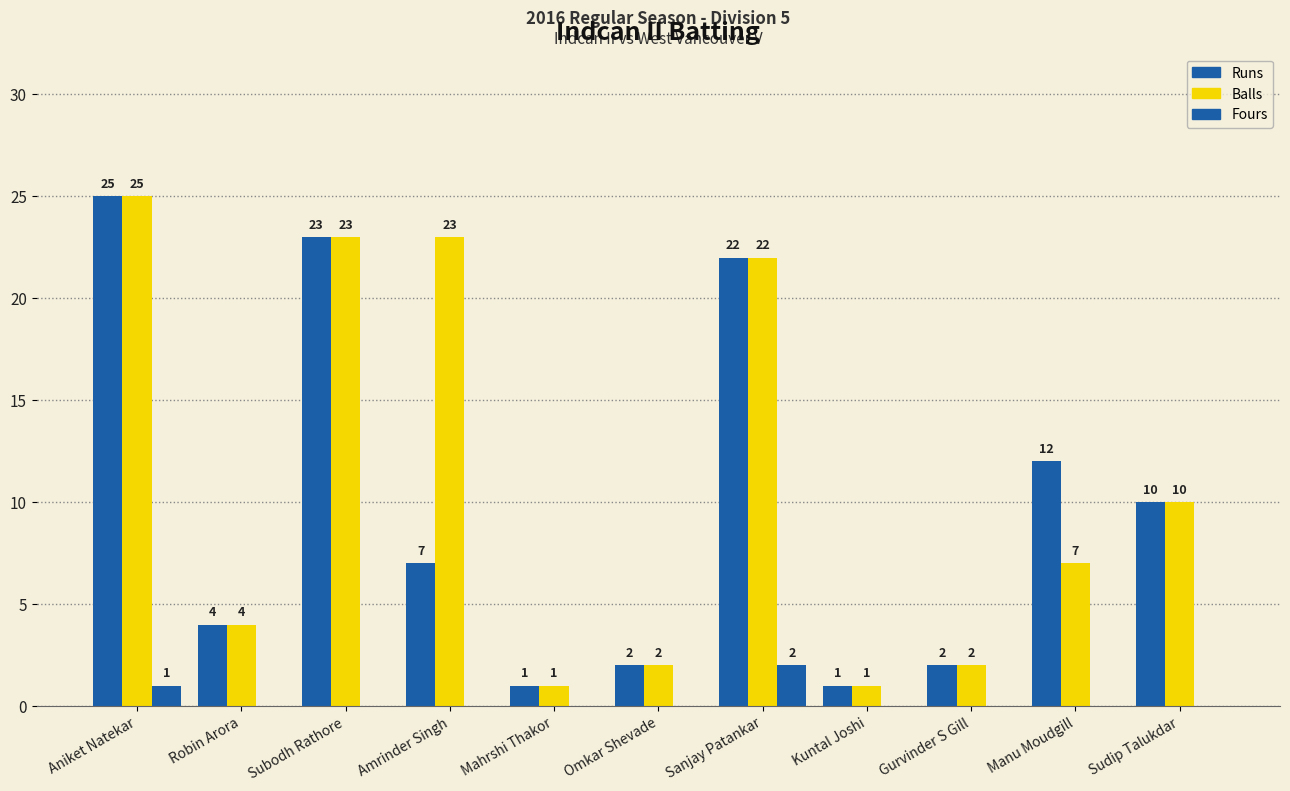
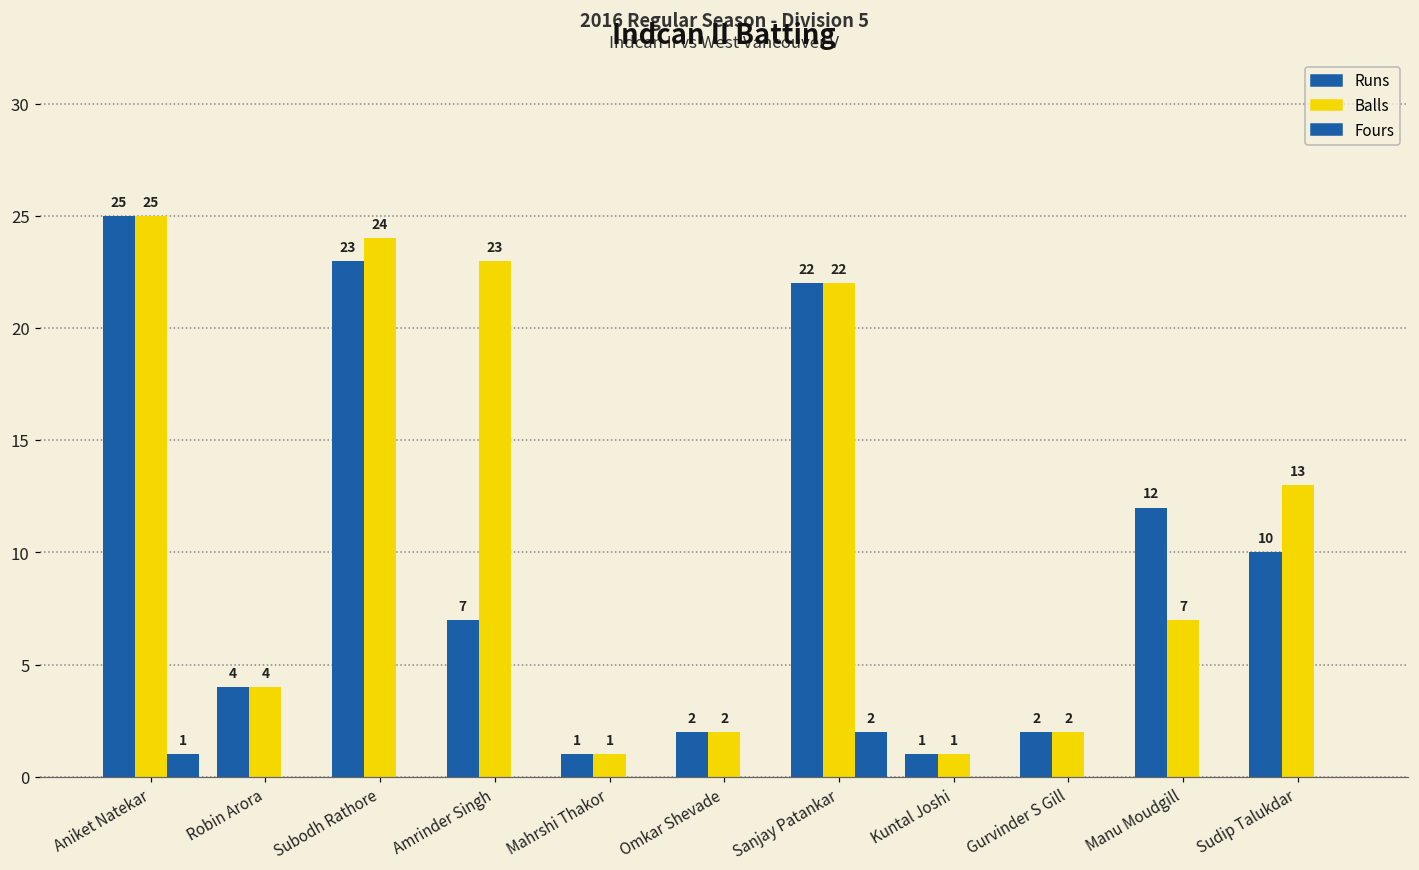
Balls, Subodh Rathore: 23 -> 24
Balls, Sudip Talukdar: 10 -> 13
